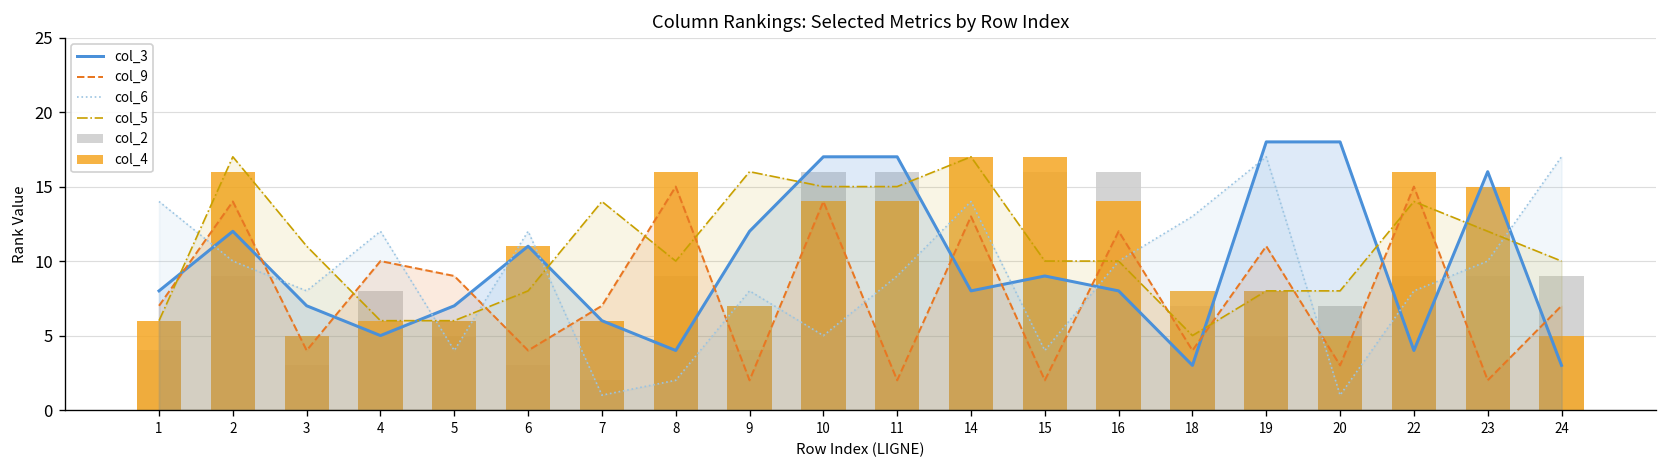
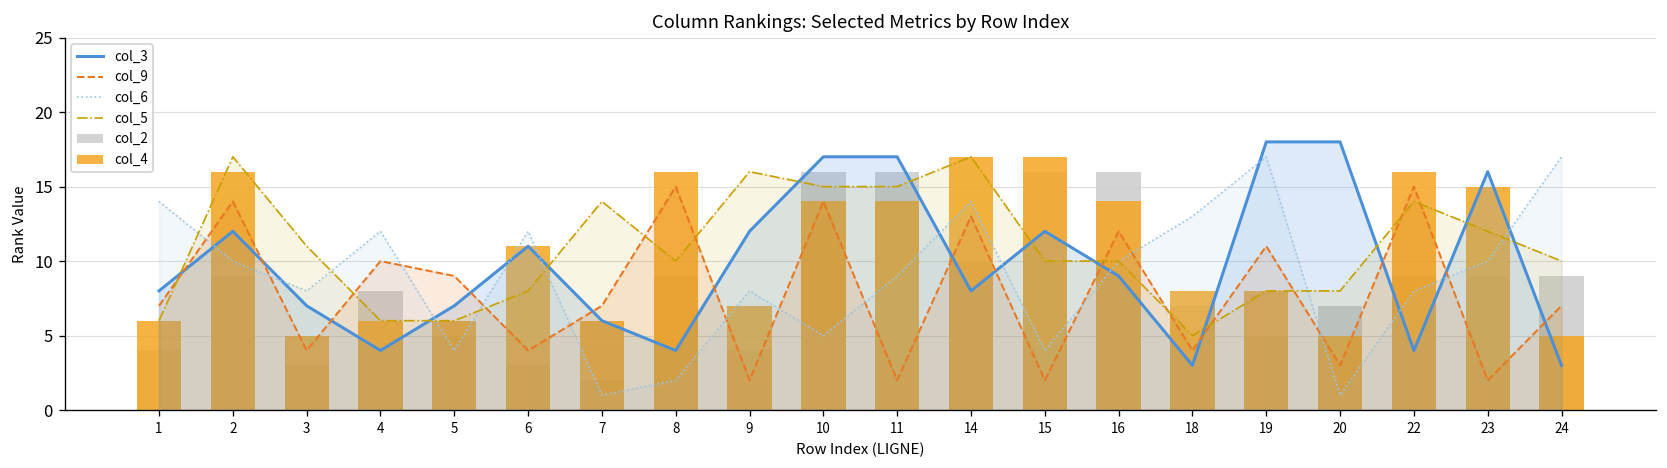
col_3, 4: 5 -> 4
col_3, 15: 9 -> 12
col_3, 16: 8 -> 9
